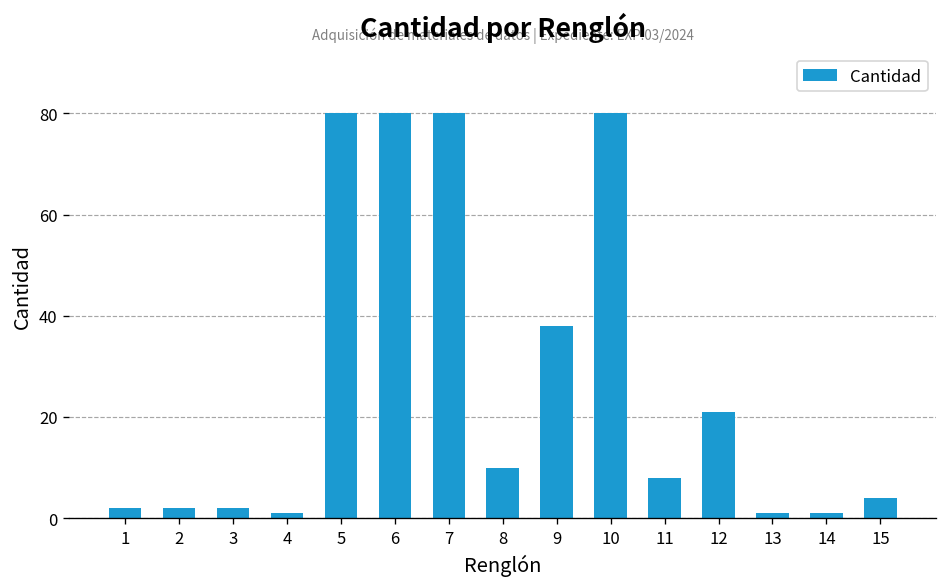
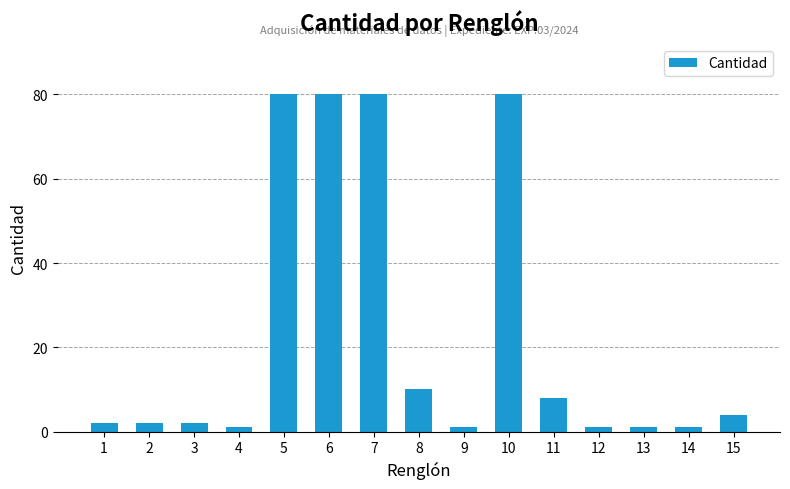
9: 38 -> 1
12: 21 -> 1
